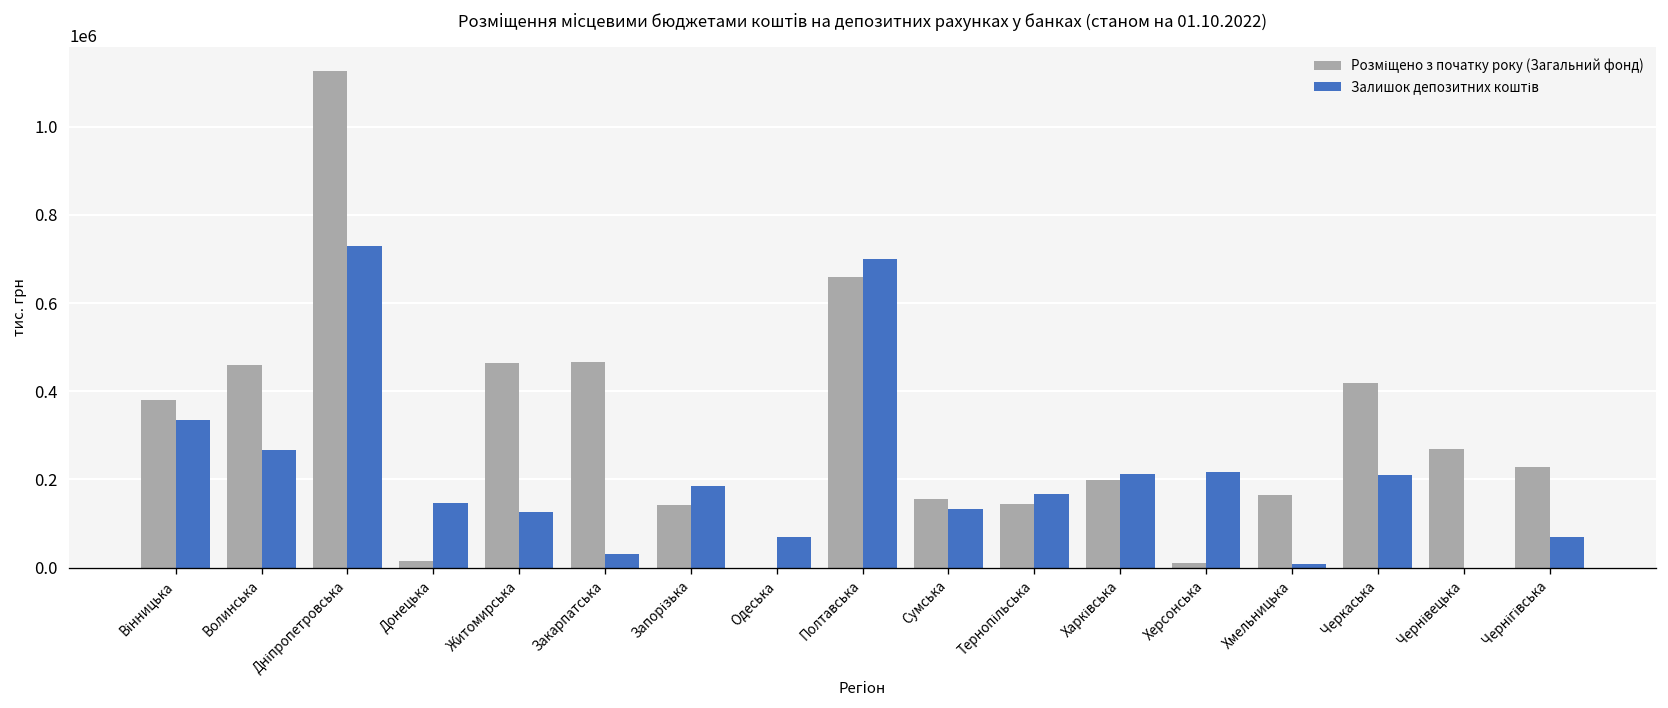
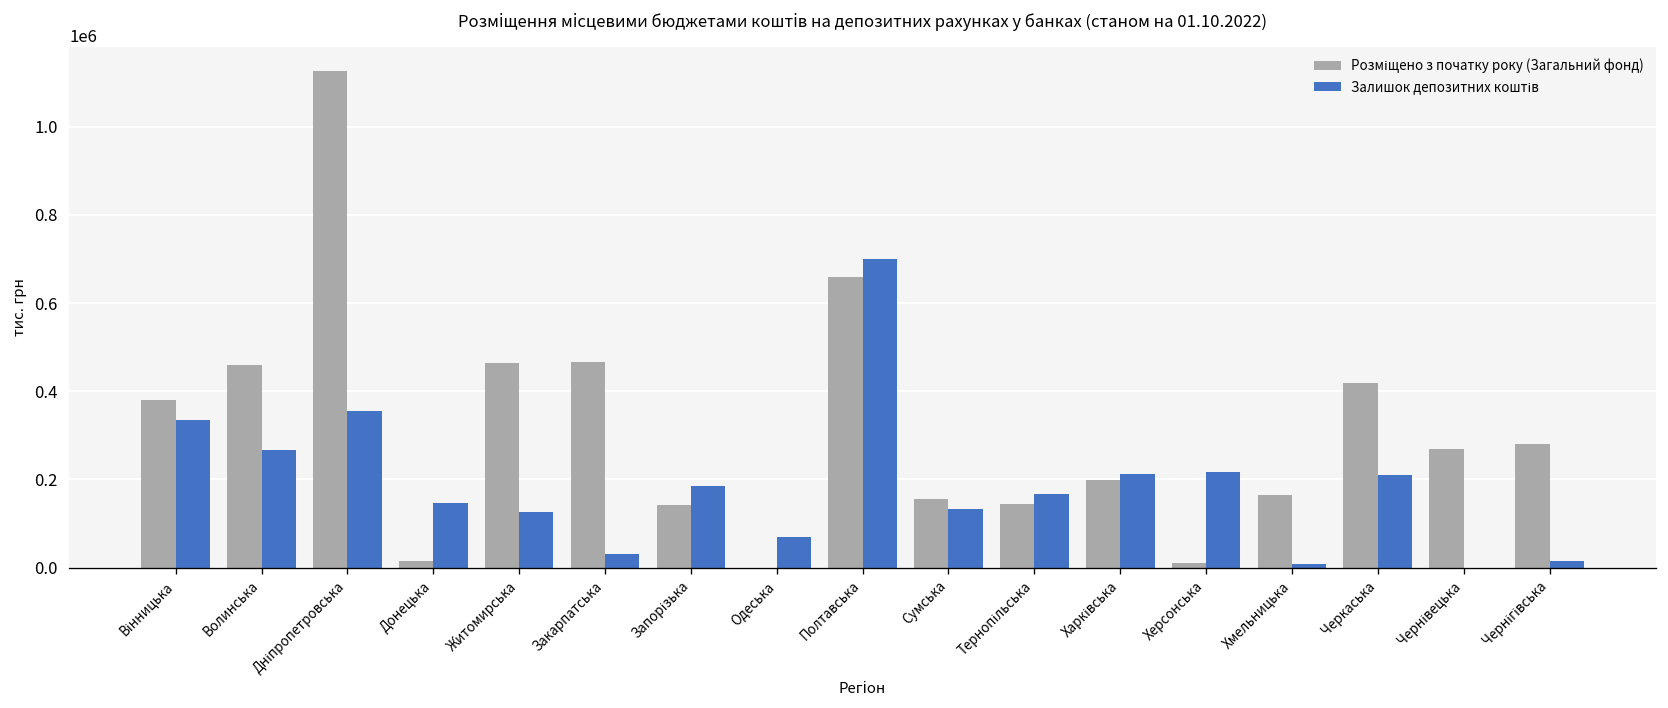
Залишок депозитних коштів, Дніпропетровська: 730000 -> 360000
Розміщено з початку року (Загальний фонд), Чернігівська: 230000 -> 280000
Залишок депозитних коштів, Чернігівська: 70000 -> 20000
